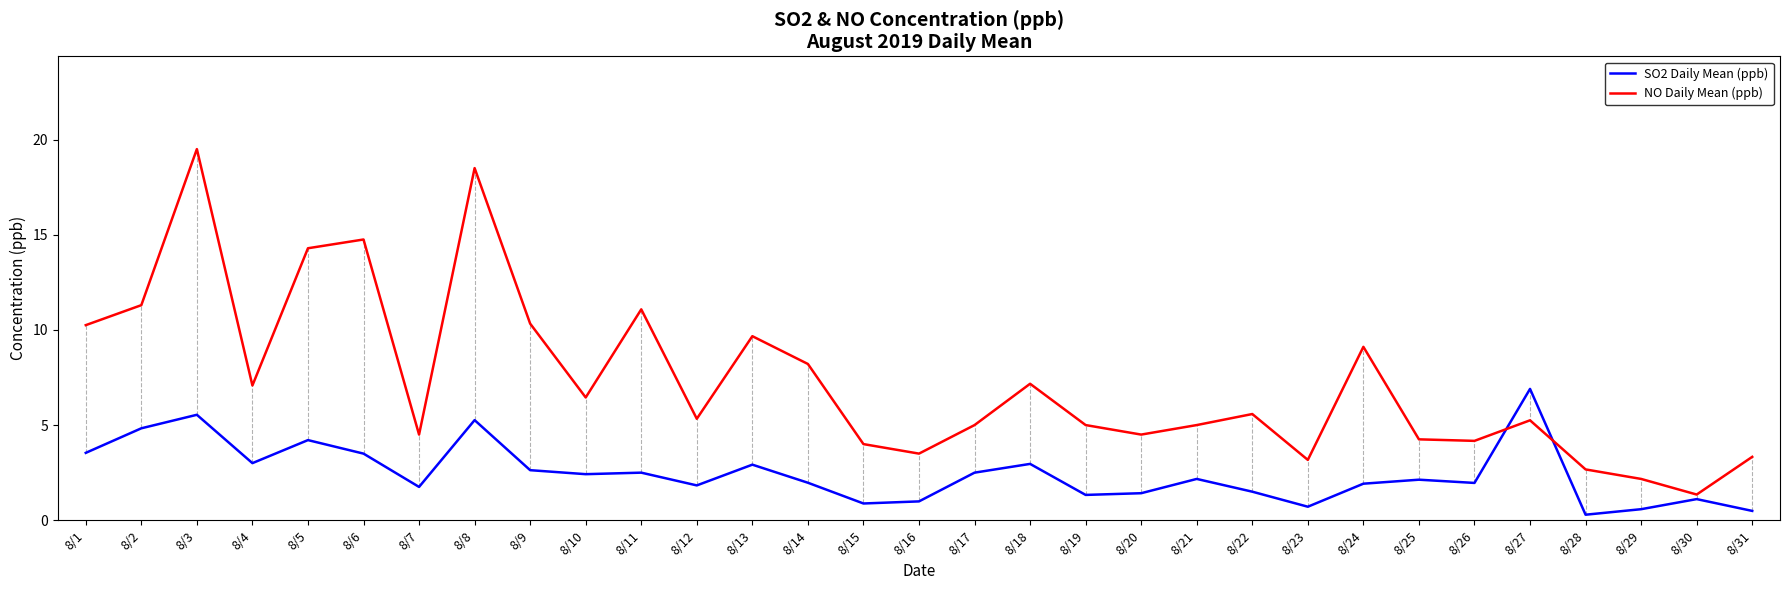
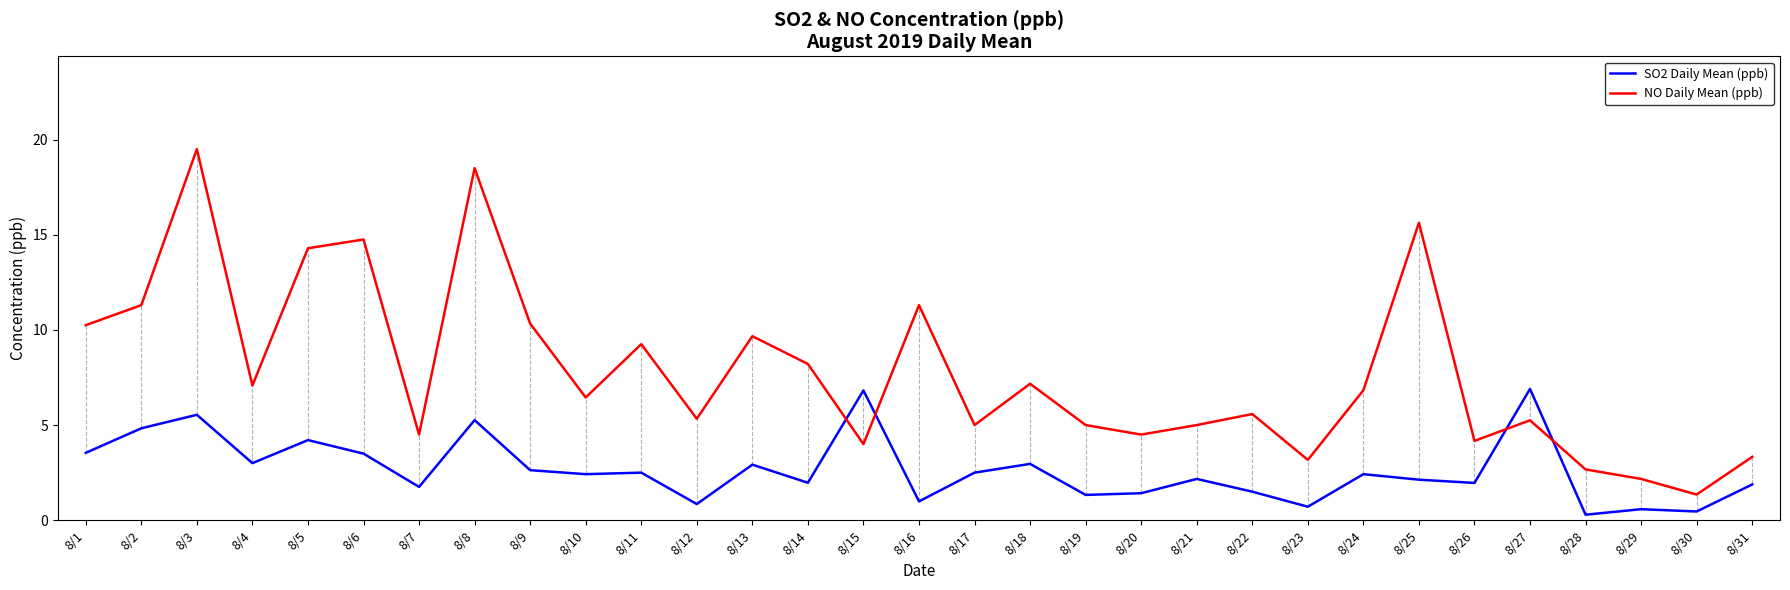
NO Daily Mean (ppb), 8/11: 11.1 -> 9.3
SO2 Daily Mean (ppb), 8/12: 1.8 -> 0.9
SO2 Daily Mean (ppb), 8/15: 0.9 -> 6.8
NO Daily Mean (ppb), 8/16: 3.5 -> 11.3
SO2 Daily Mean (ppb), 8/24: 1.9 -> 2.4
NO Daily Mean (ppb), 8/24: 9.1 -> 6.8
NO Daily Mean (ppb), 8/25: 4.3 -> 15.6
SO2 Daily Mean (ppb), 8/30: 1.1 -> 0.5
SO2 Daily Mean (ppb), 8/31: 0.5 -> 1.9
